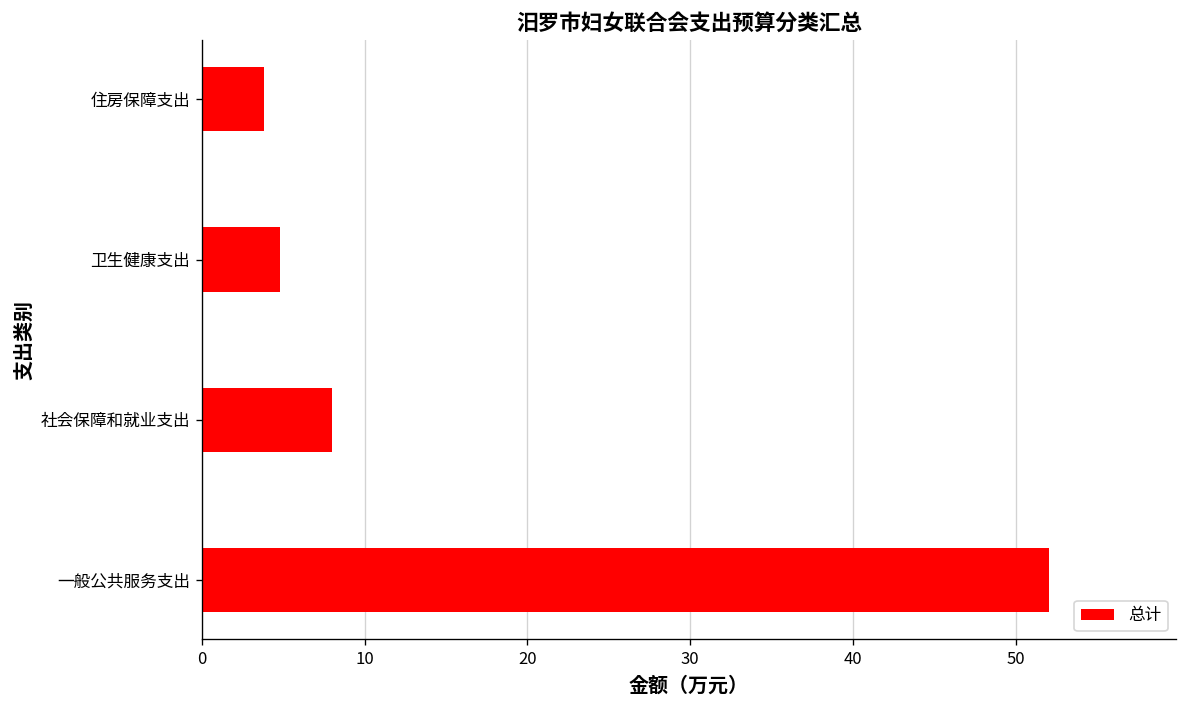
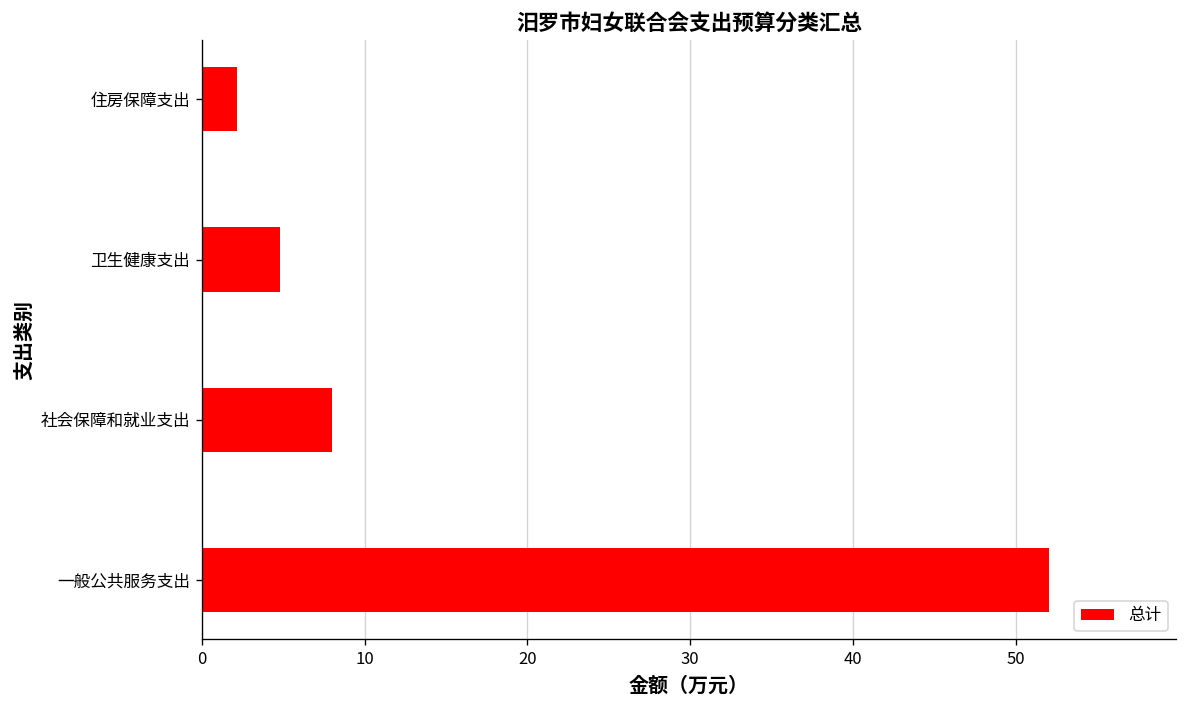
住房保障支出: 3.8 -> 2.2
